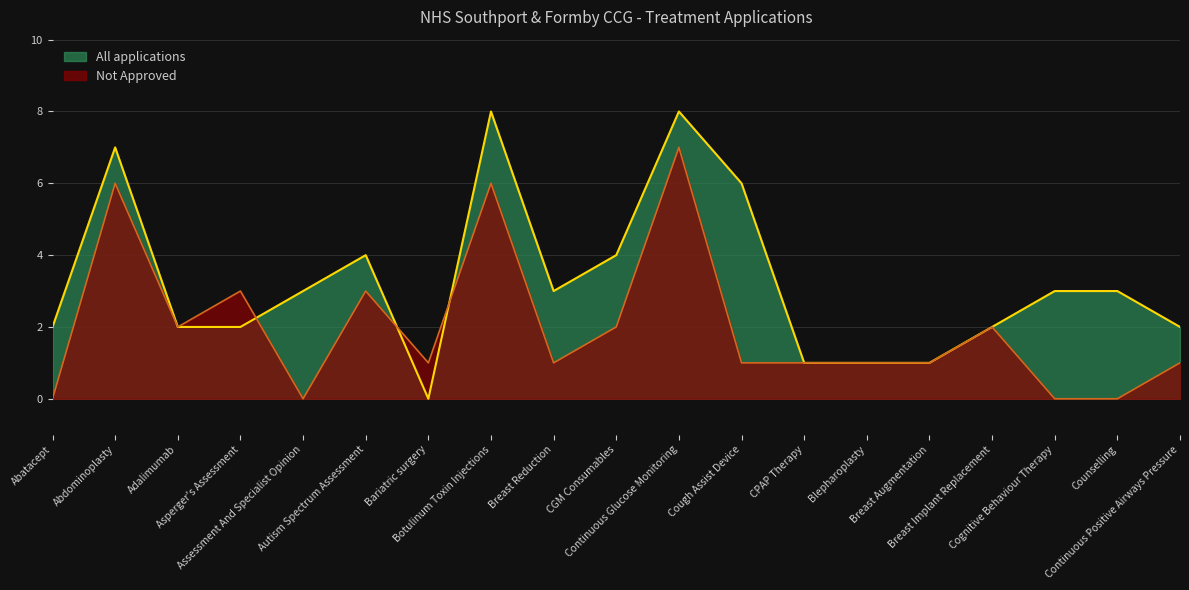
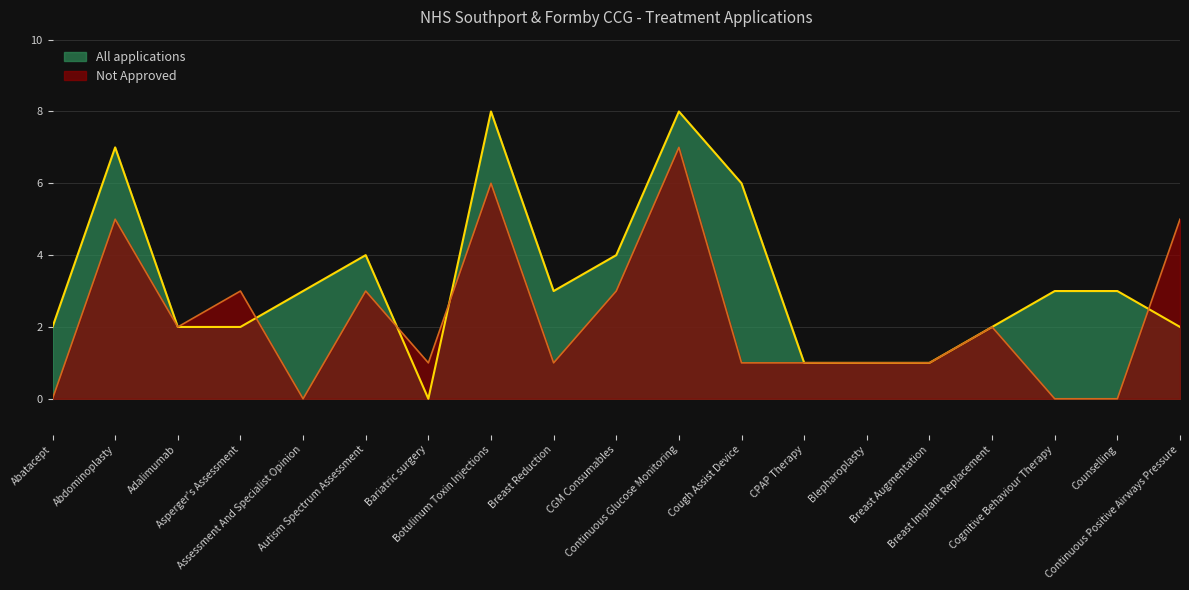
Not Approved, Abdominoplasty: 6 -> 5
Not Approved, CGM Consumables: 2 -> 3
Not Approved, Continuous Positive Airways Pressure: 1 -> 5
